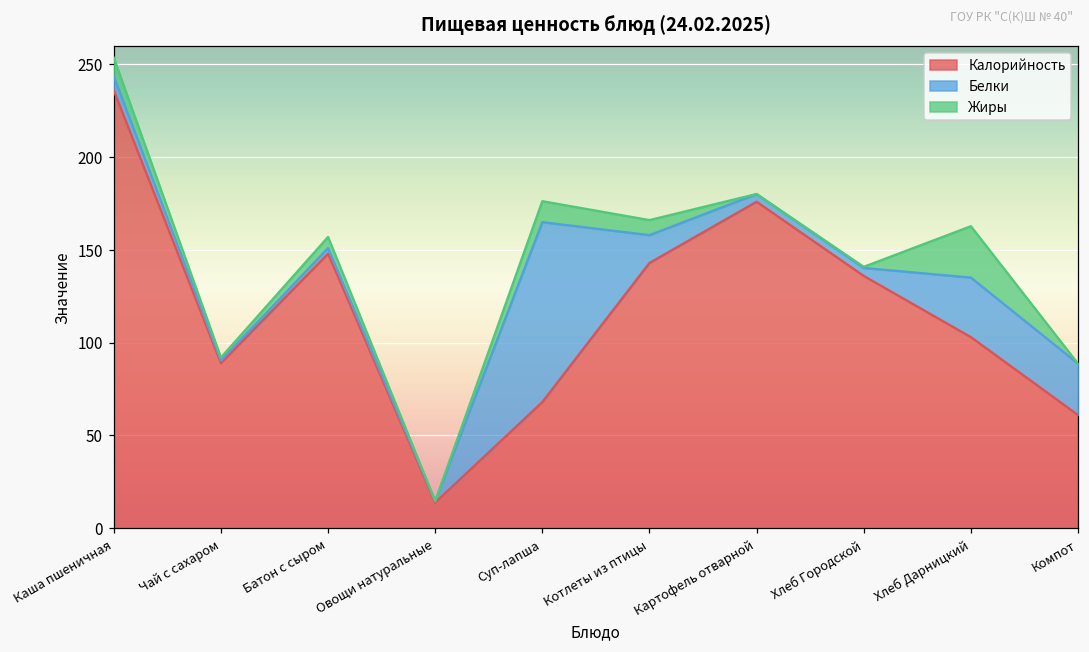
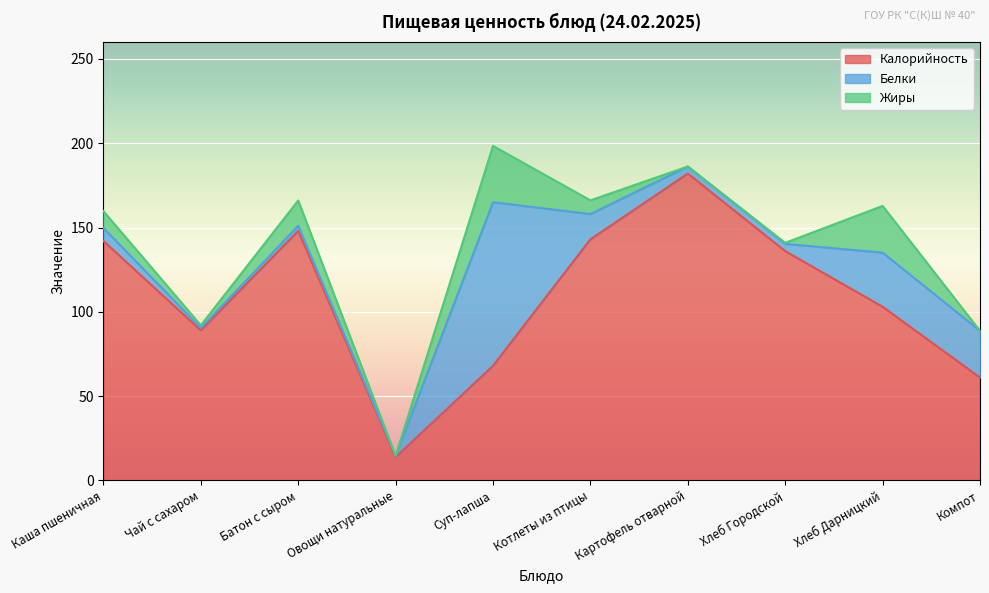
Калорийность, Каша пшеничная: 236 -> 142
Жиры, Батон с сыром: 6 -> 15
Жиры, Суп-лапша: 11 -> 33
Калорийность, Картофель отварной: 176 -> 182
